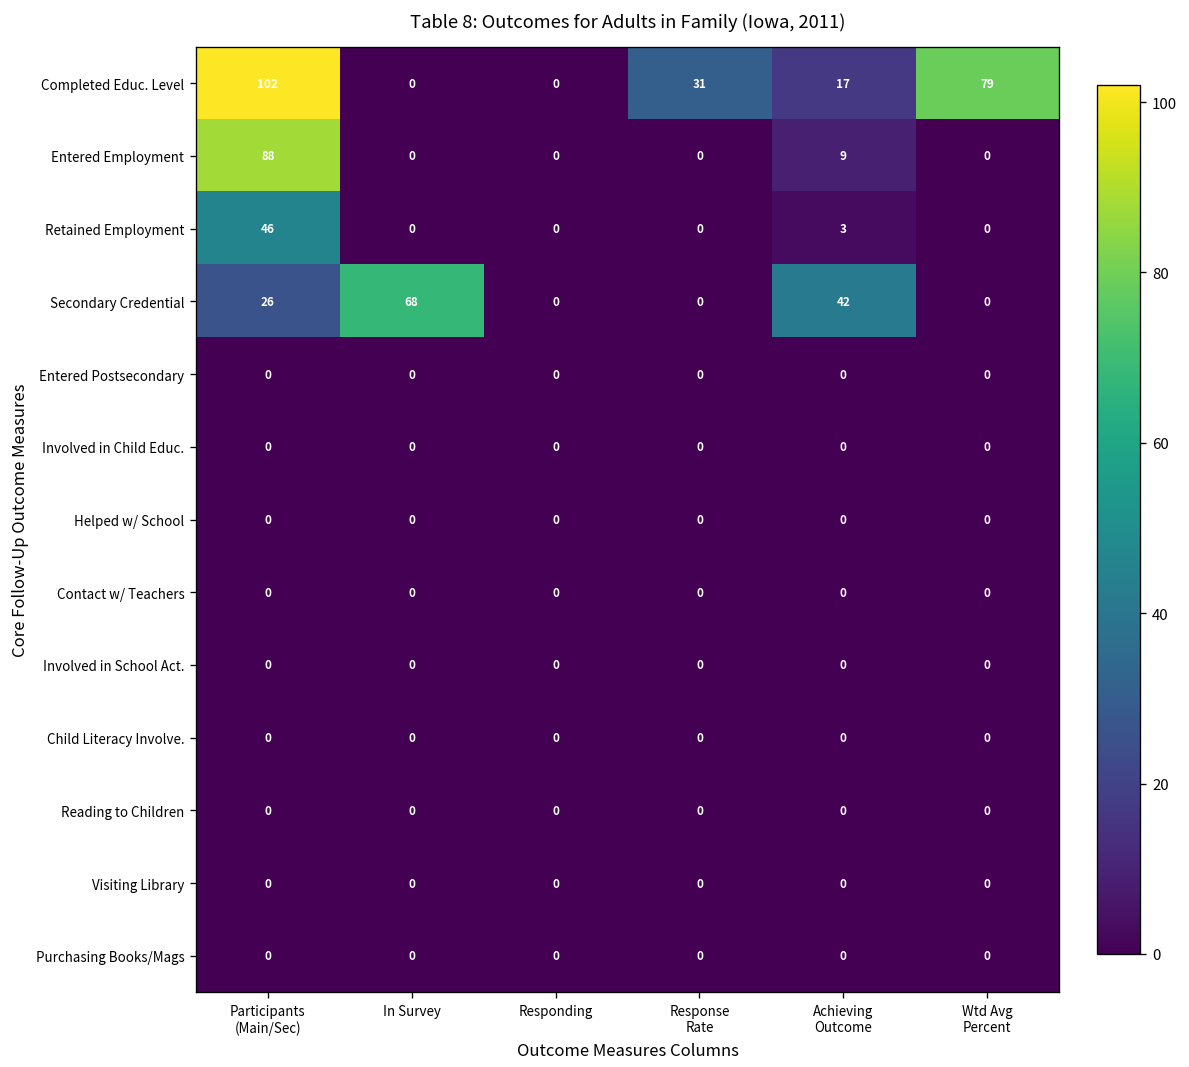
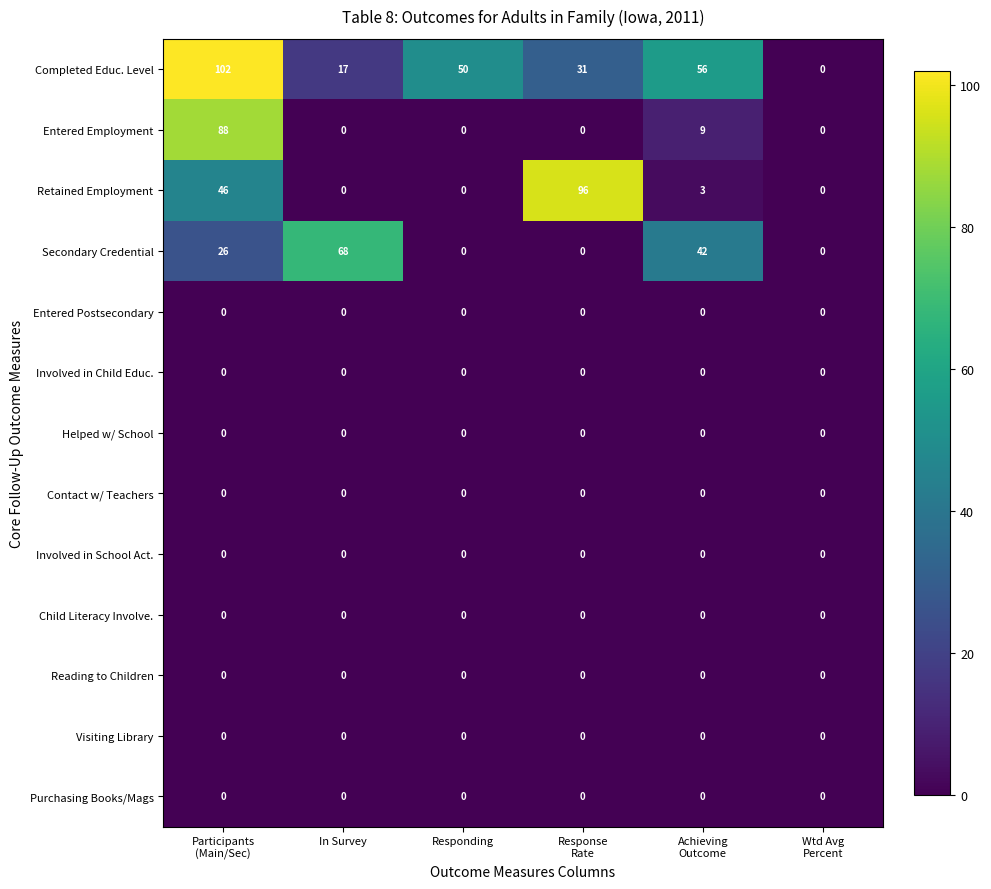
Completed Educ. Level, In Survey: 0 -> 17
Completed Educ. Level, Responding: 0 -> 50
Completed Educ. Level, Achieving Outcome: 17 -> 56
Completed Educ. Level, Wtd Avg Percent: 79 -> 0
Retained Employment, Response Rate: 0 -> 96
